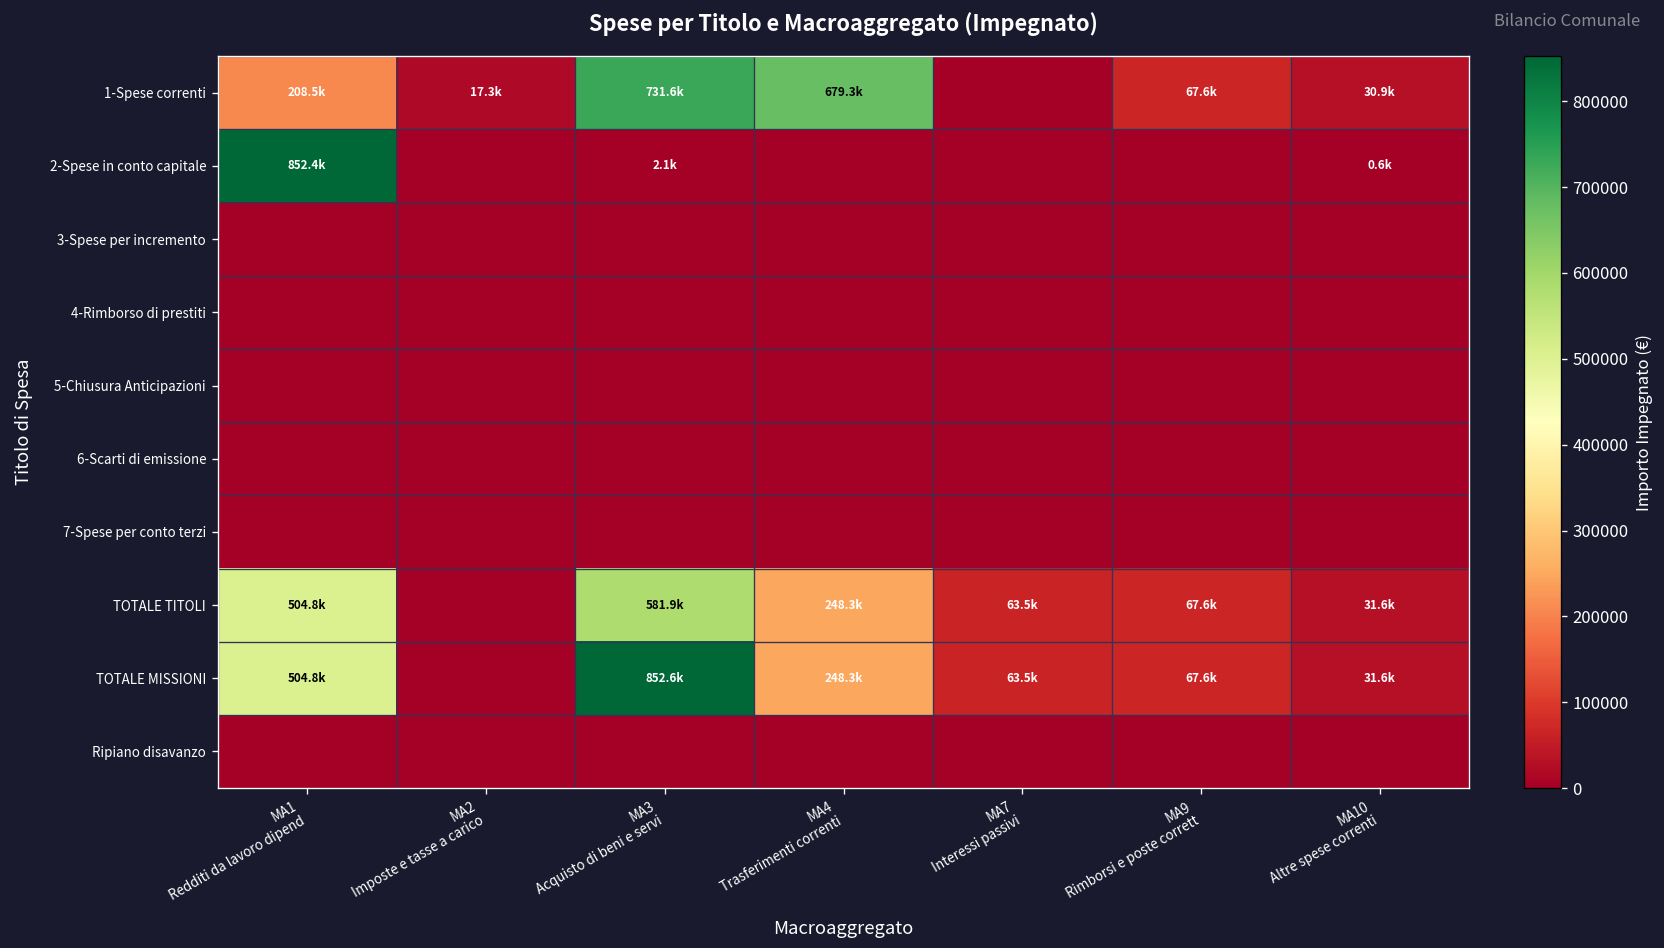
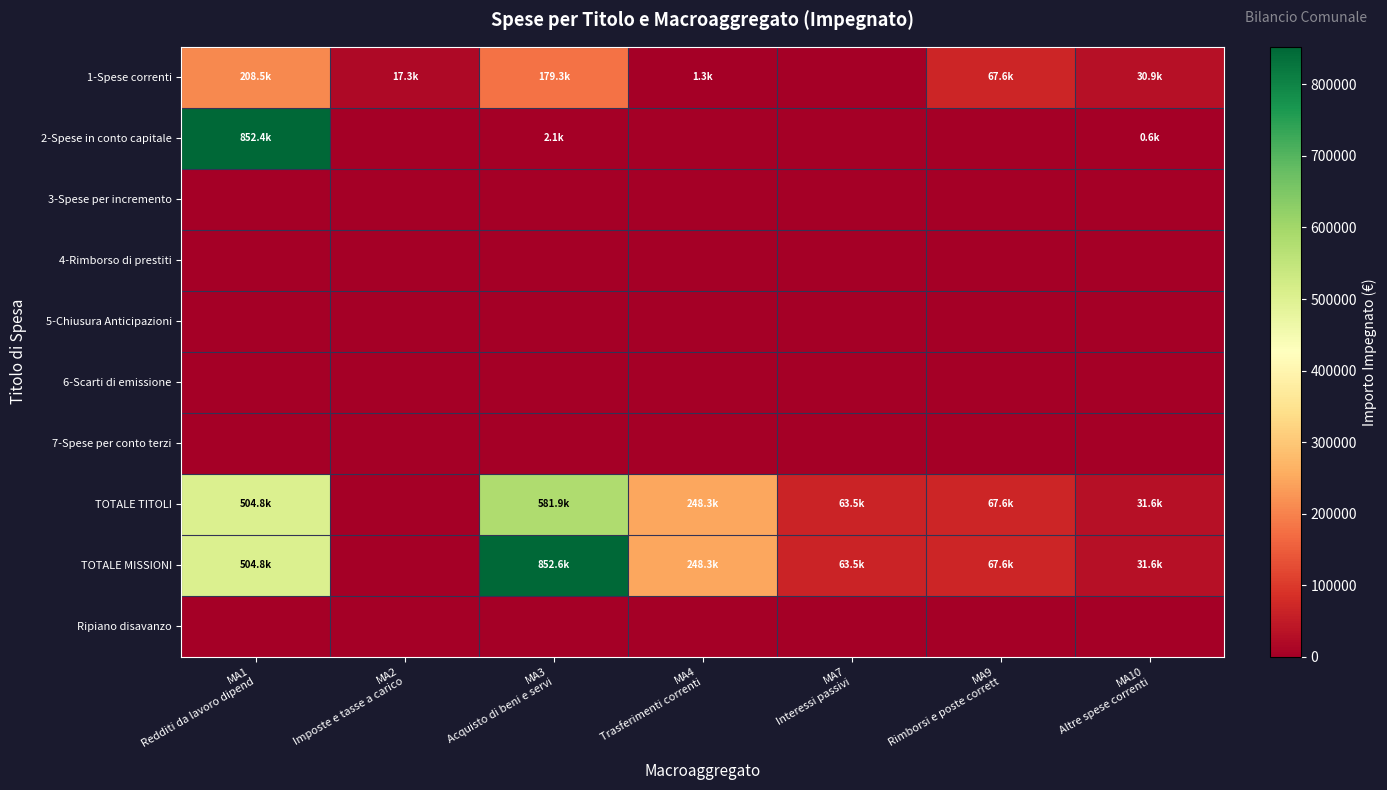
1-Spese correnti, MA3 Acquisto di beni e servi: 731.6k -> 179.3k
1-Spese correnti, MA4 Trasferimenti correnti: 679.3k -> 1.3k
